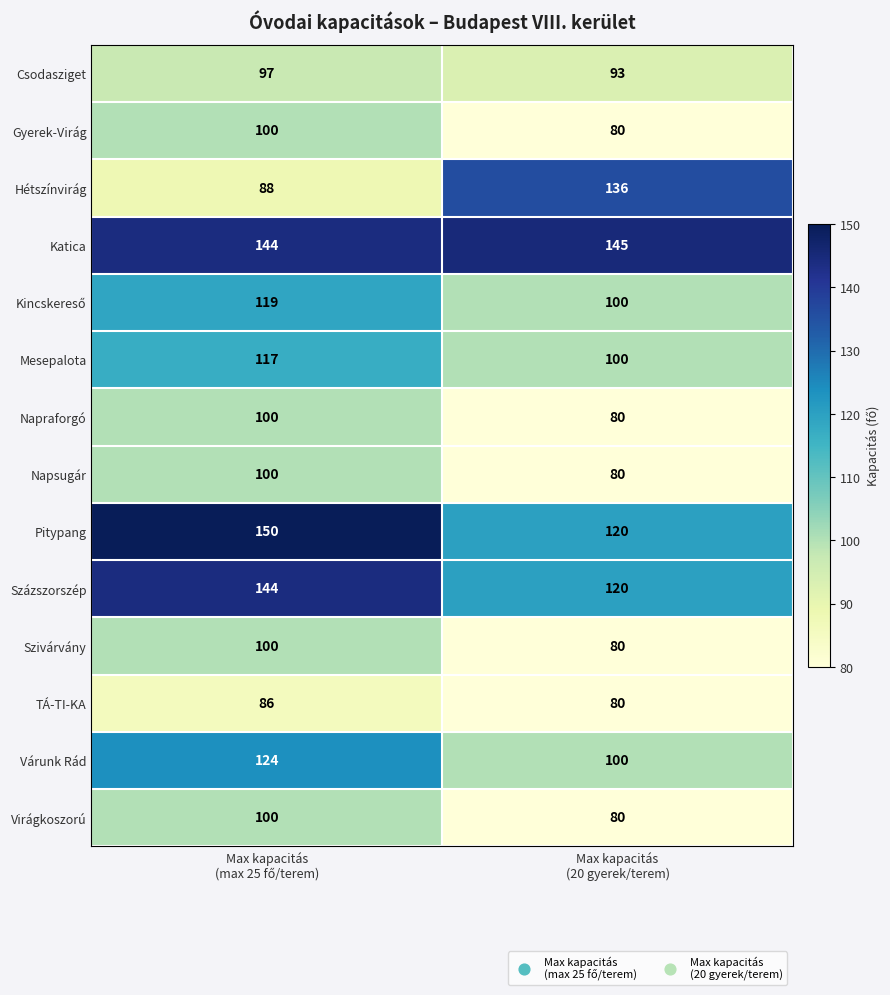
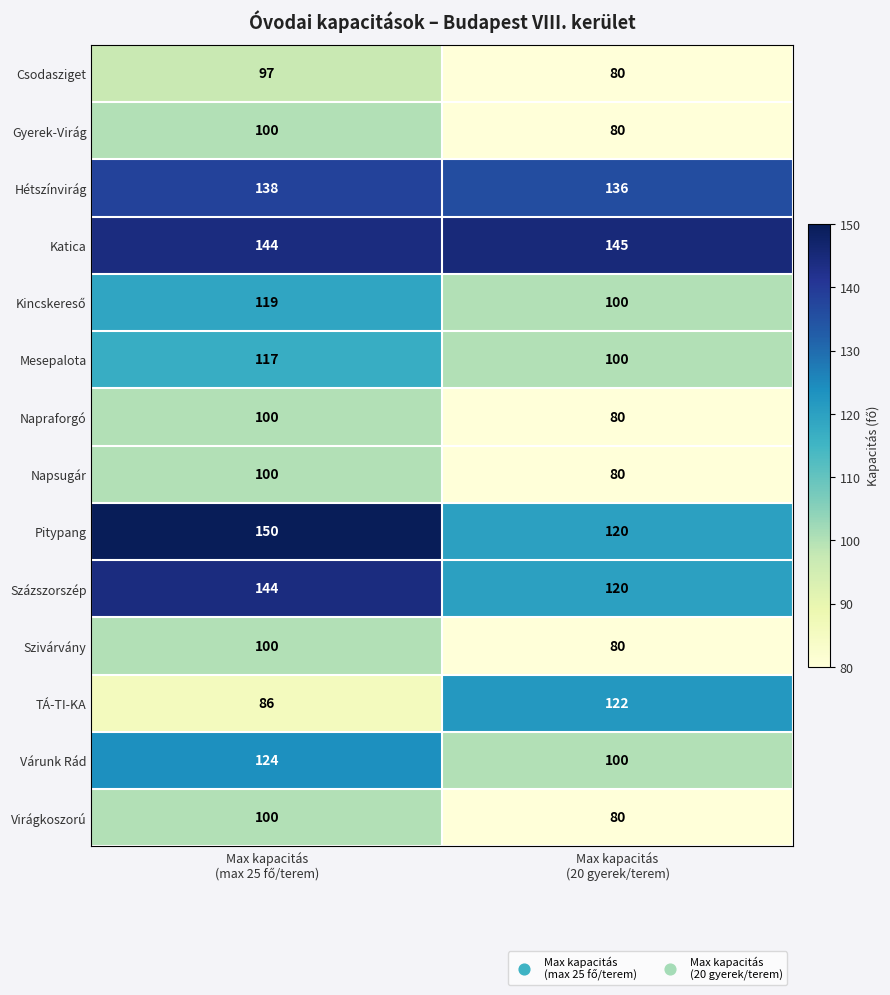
Csodasziget, Max kapacitás (20 gyerek/terem): 93 -> 80
Hétszínvirág, Max kapacitás (max 25 fő/terem): 88 -> 138
TÁ-TI-KA, Max kapacitás (20 gyerek/terem): 80 -> 122
